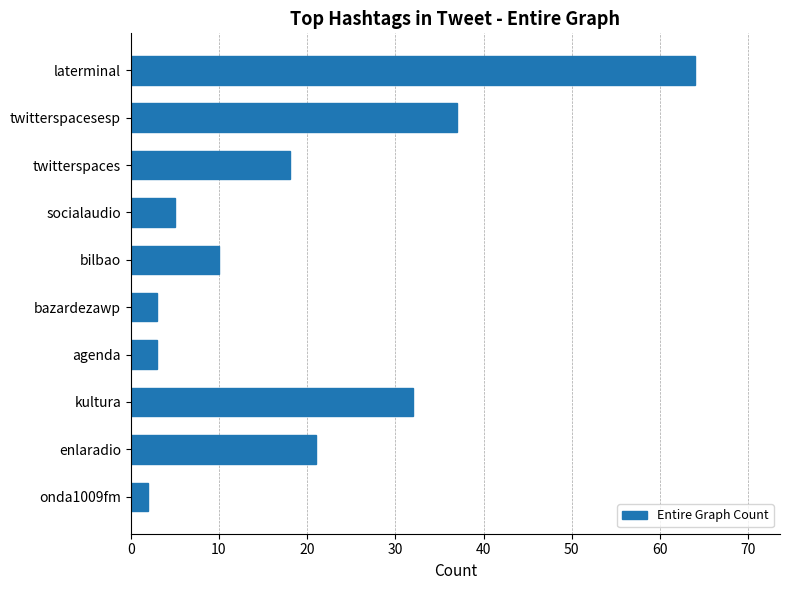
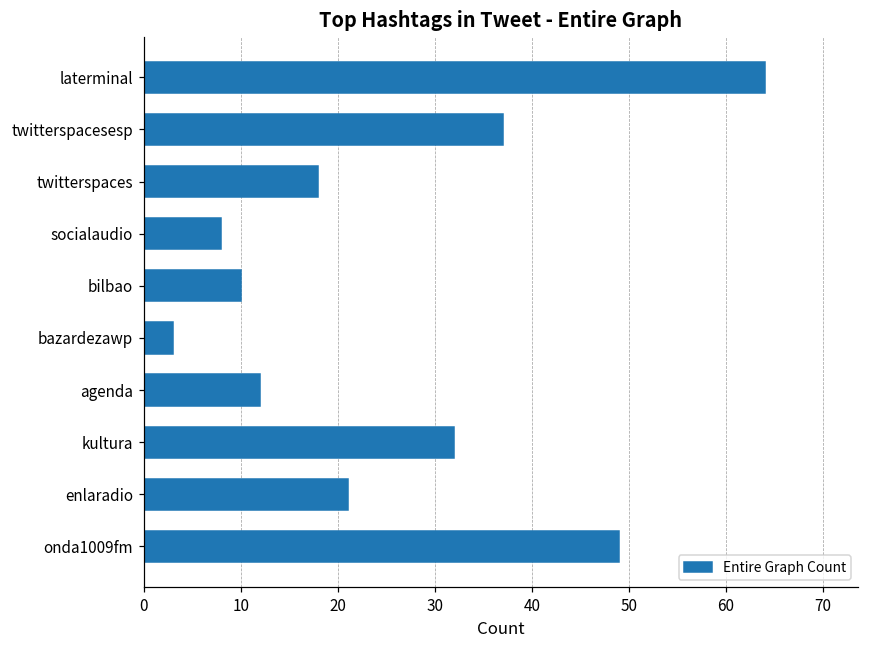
socialaudio: 5 -> 8
agenda: 3 -> 12
onda1009fm: 2 -> 49
